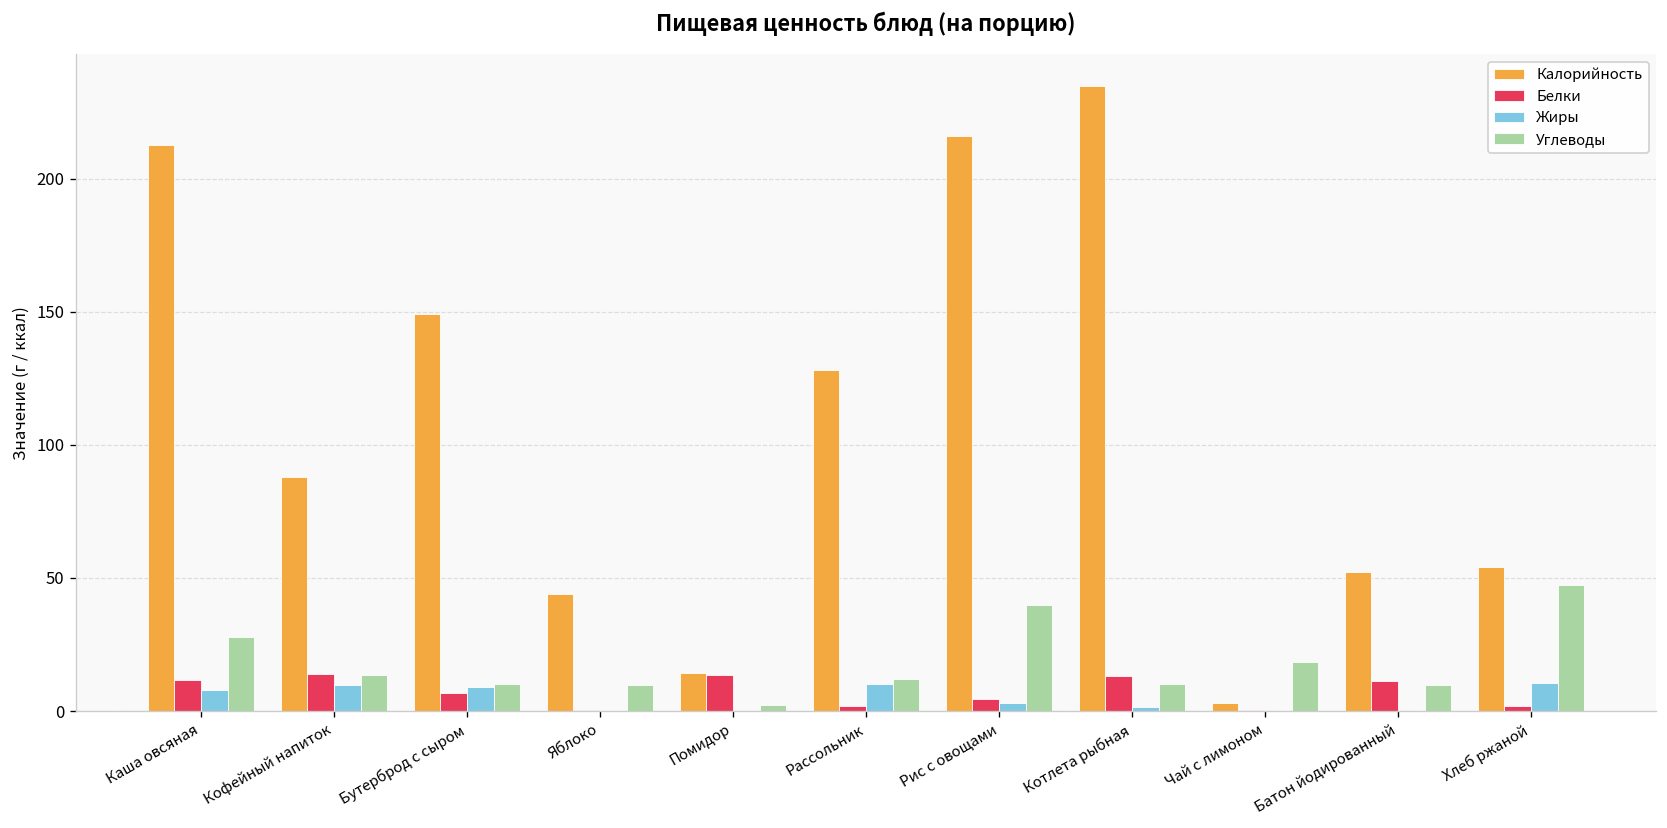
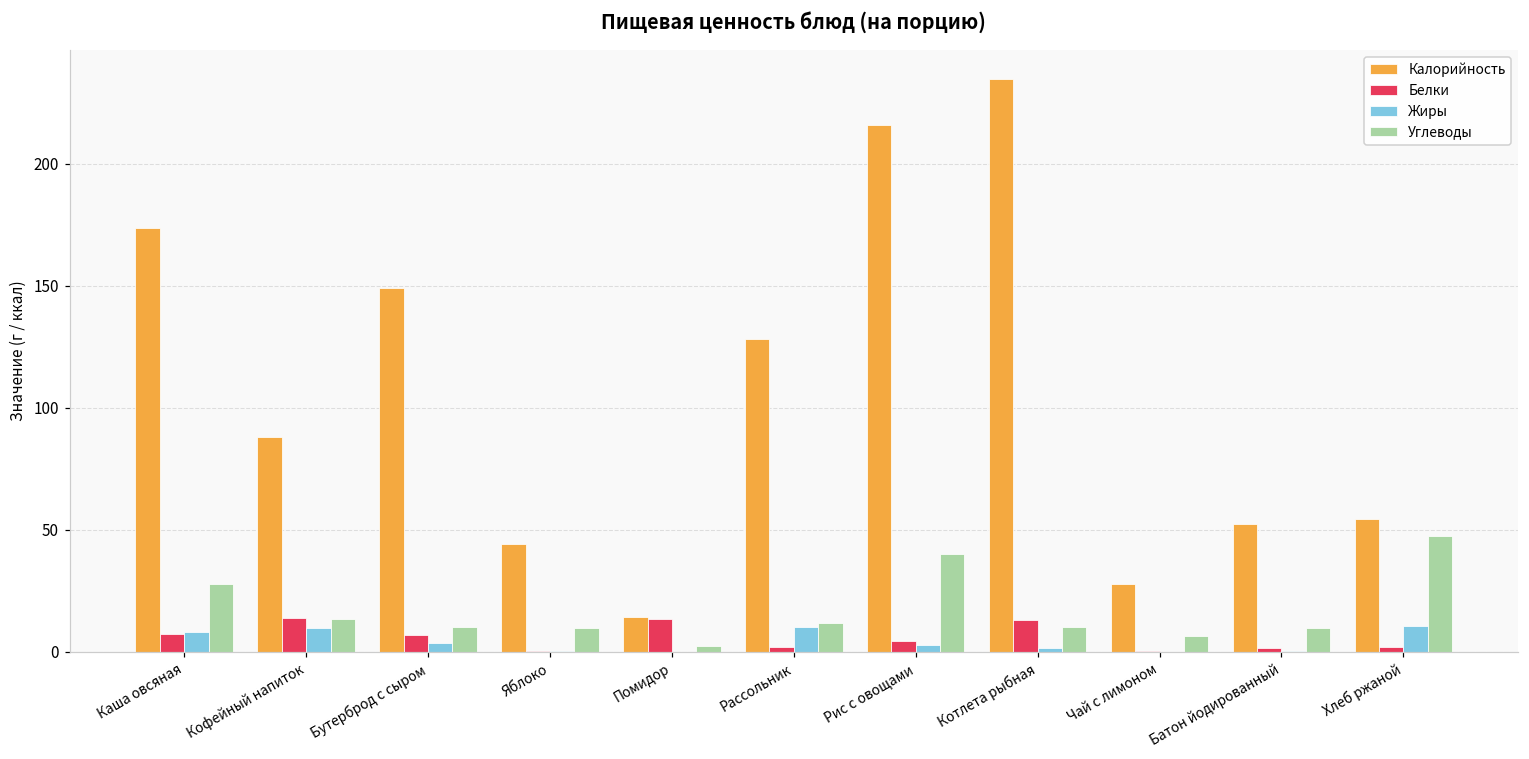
Калорийность, Каша овсяная: 213 -> 174
Белки, Каша овсяная: 12 -> 7
Жиры, Бутерброд с сыром: 9 -> 4
Калорийность, Чай с лимоном: 3 -> 28
Углеводы, Чай с лимоном: 18 -> 7
Белки, Батон йодированный: 11 -> 2
